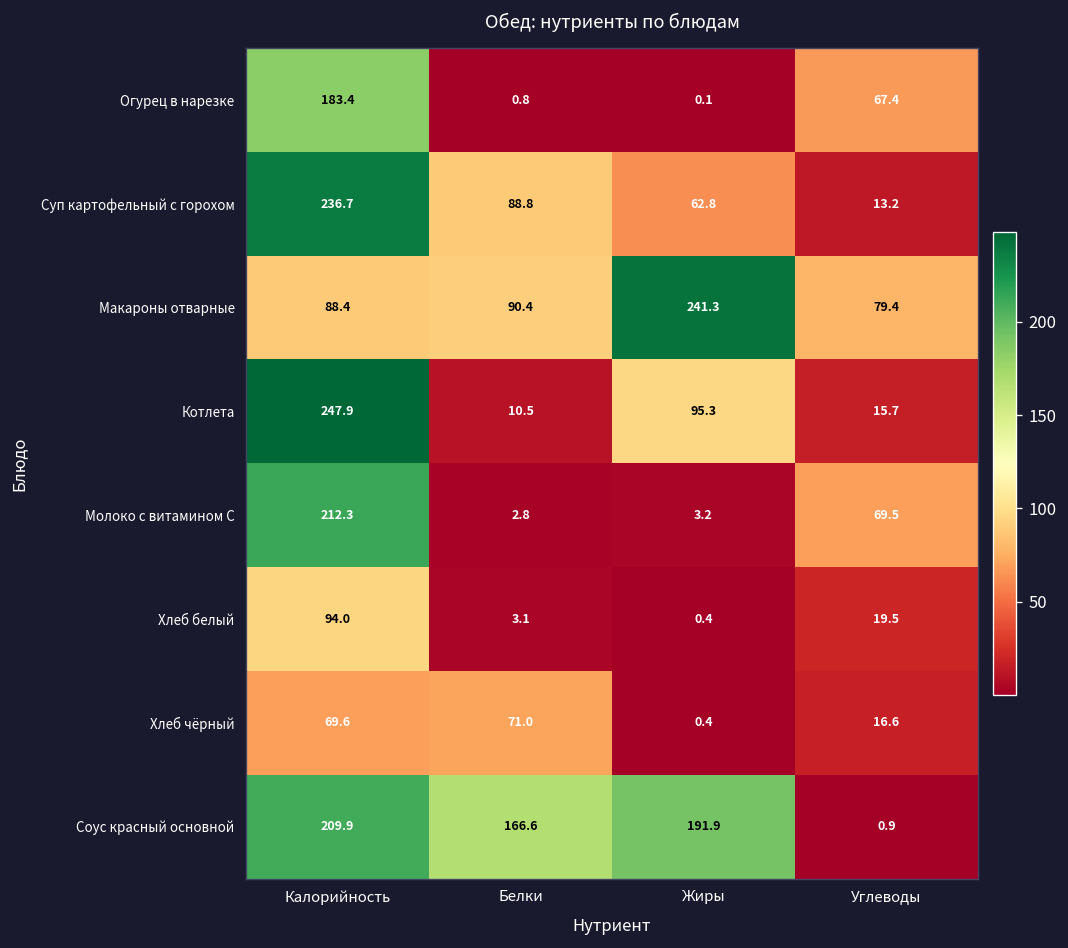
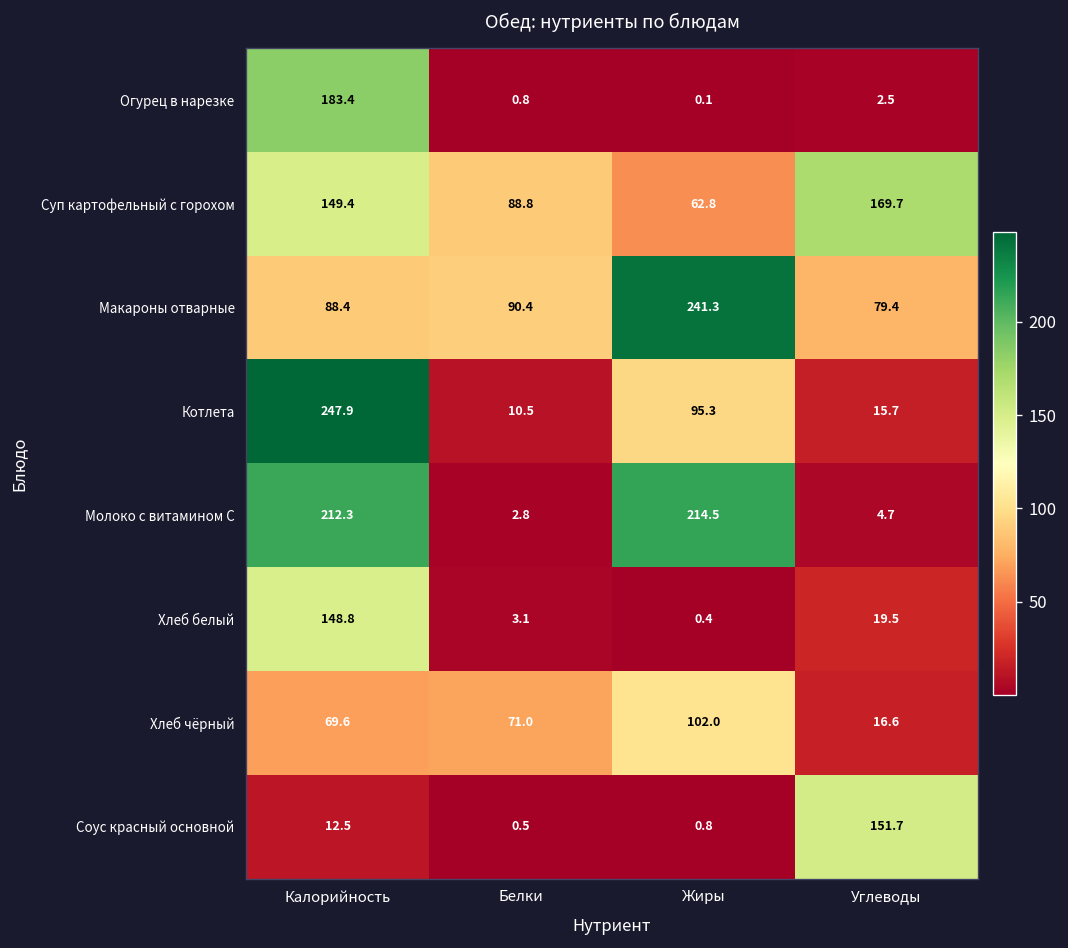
Огурец в нарезке, Углеводы: 67.4 -> 2.5
Суп картофельный с горохом, Калорийность: 236.7 -> 149.4
Суп картофельный с горохом, Углеводы: 13.2 -> 169.7
Молоко с витамином С, Жиры: 3.2 -> 214.5
Молоко с витамином С, Углеводы: 69.5 -> 4.7
Хлеб белый, Калорийность: 94.0 -> 148.8
Хлеб чёрный, Жиры: 0.4 -> 102.0
Соус красный основной, Калорийность: 209.9 -> 12.5
Соус красный основной, Белки: 166.6 -> 0.5
Соус красный основной, Жиры: 191.9 -> 0.8
Соус красный основной, Углеводы: 0.9 -> 151.7
